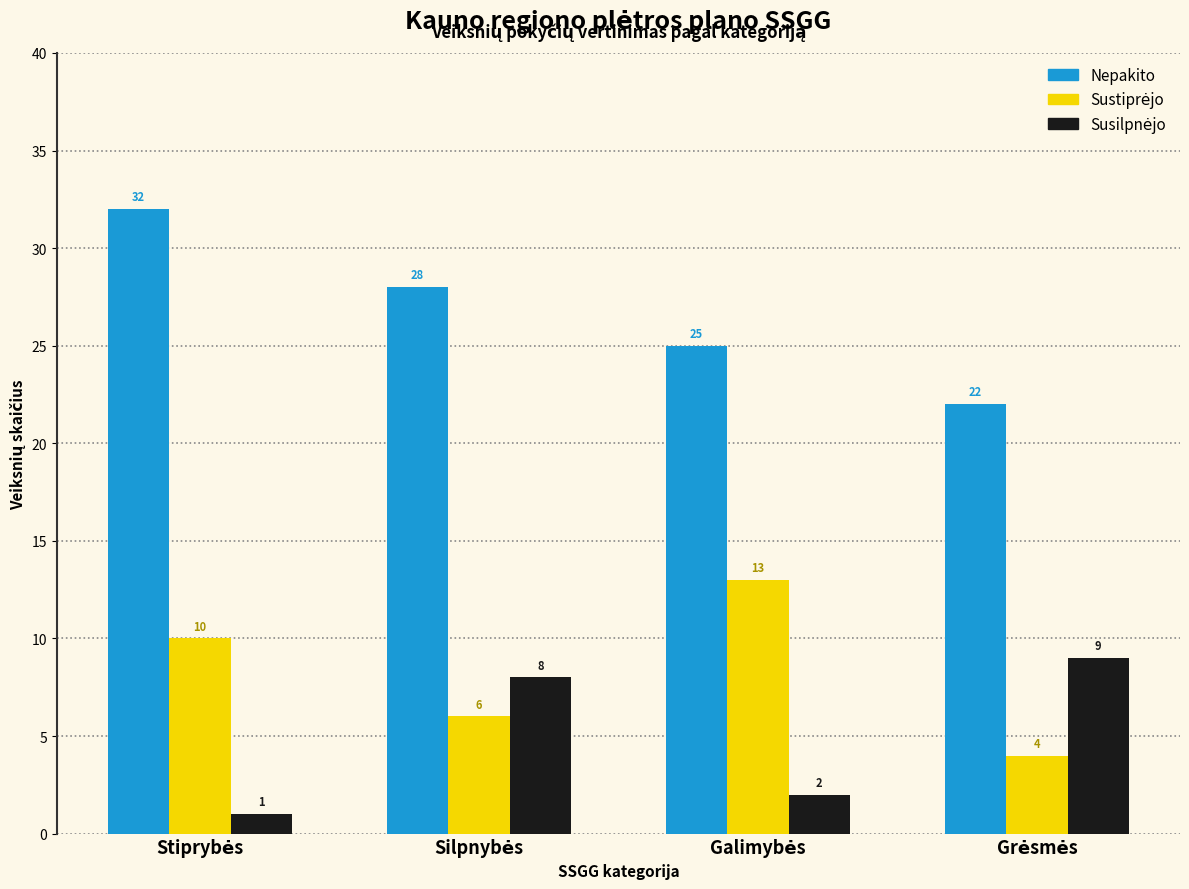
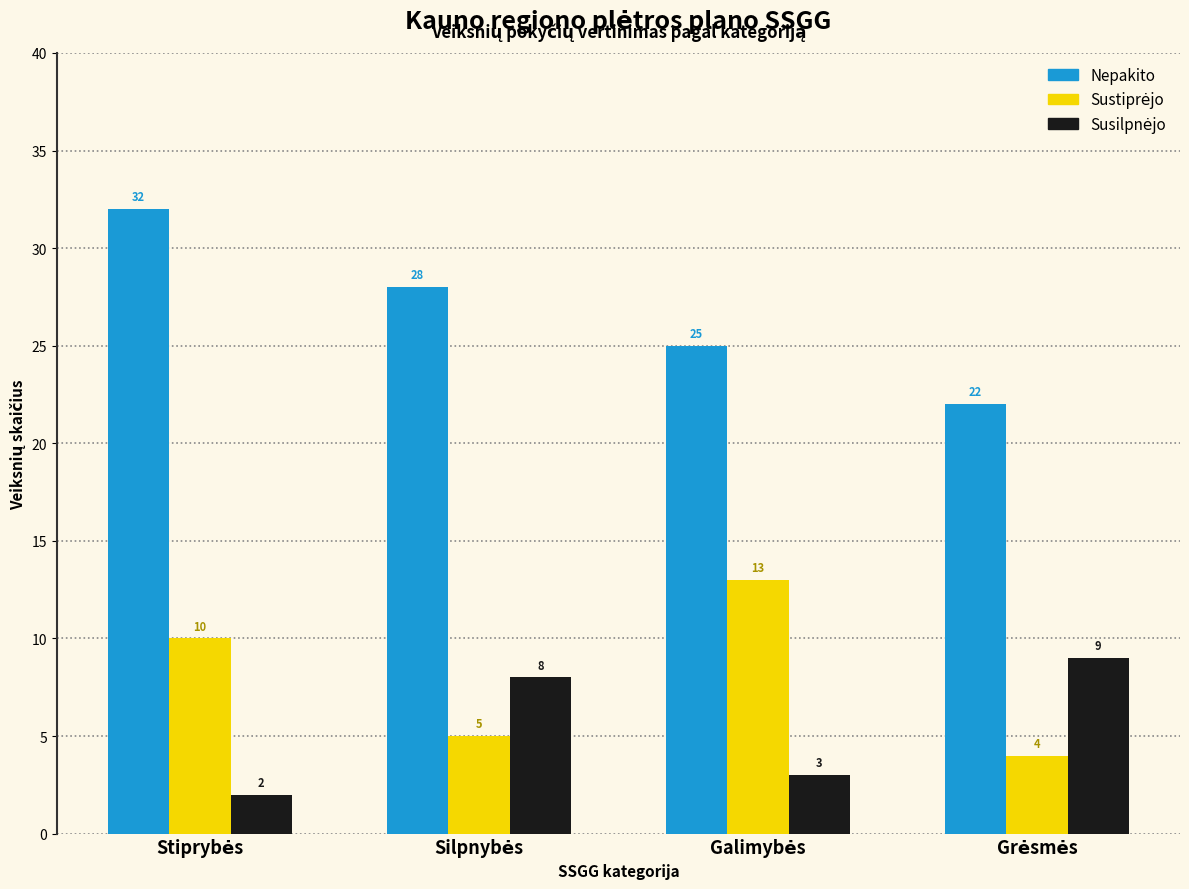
Susilpnėjo, Stiprybės: 1 -> 2
Sustiprėjo, Silpnybės: 6 -> 5
Susilpnėjo, Galimybės: 2 -> 3
